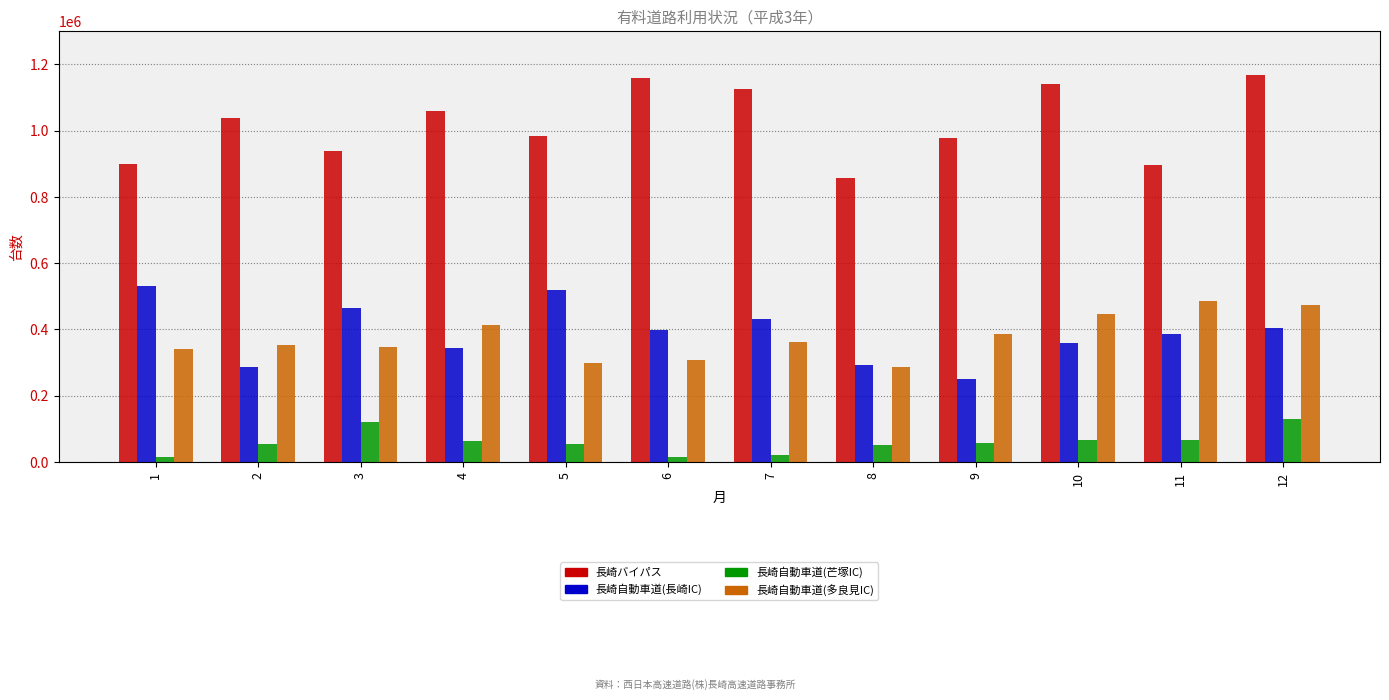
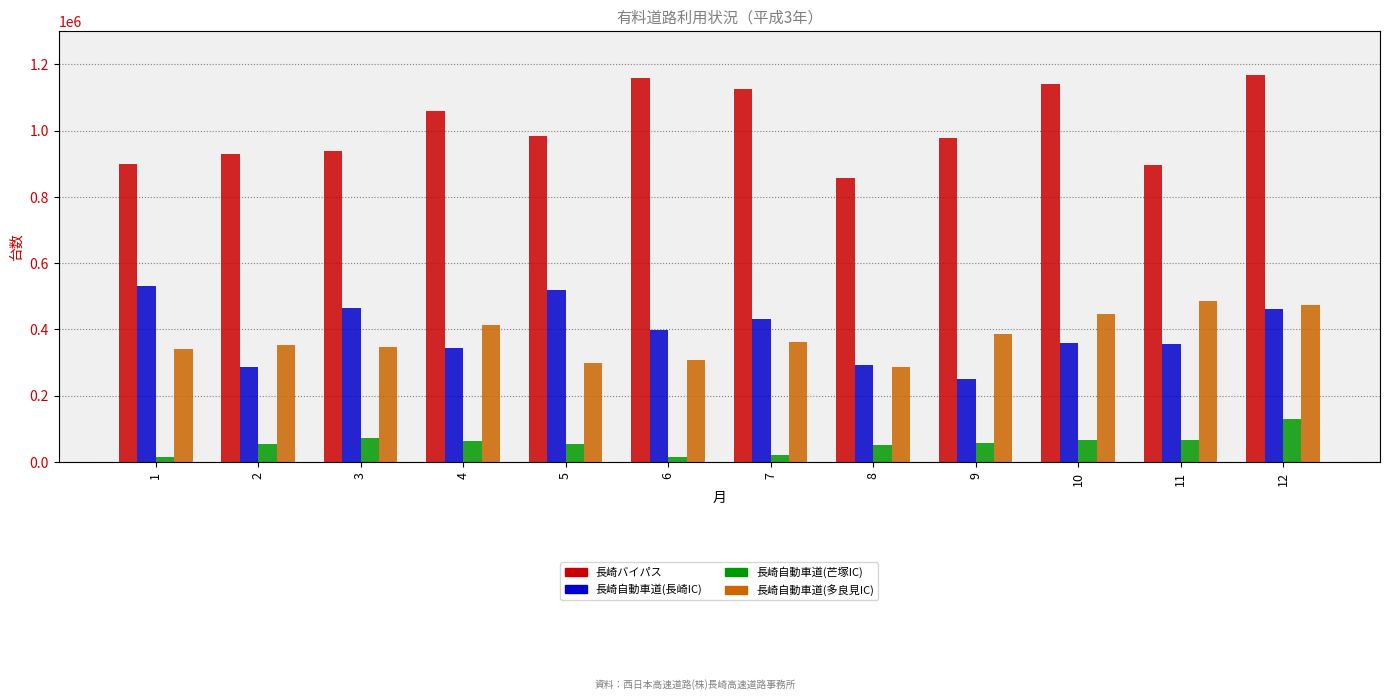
長崎バイパス, 2: 1040000 -> 930000
長崎自動車道(芒塚IC), 3: 120000 -> 70000
長崎自動車道(長崎IC), 11: 390000 -> 360000
長崎自動車道(長崎IC), 12: 400000 -> 460000
